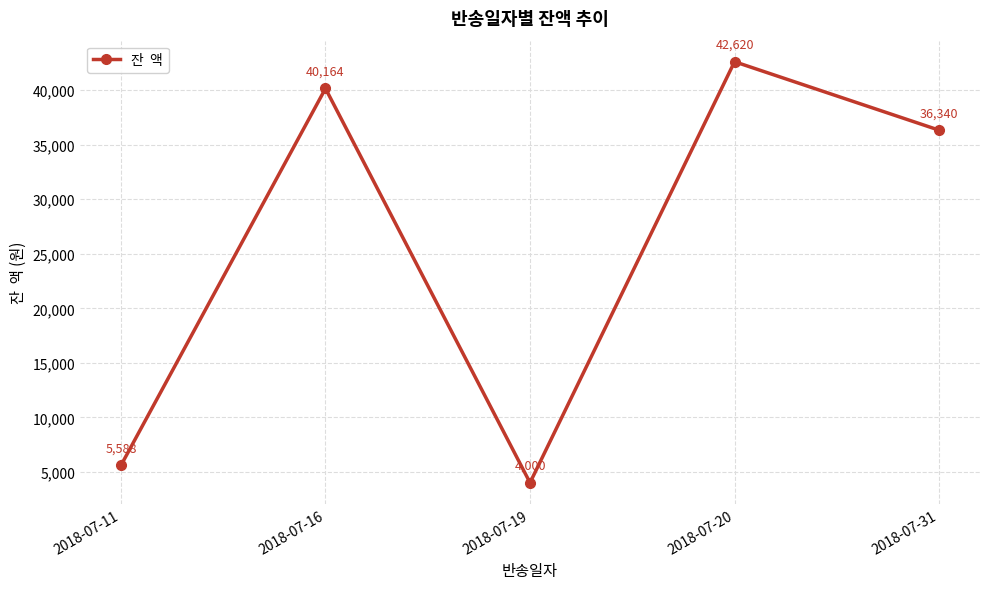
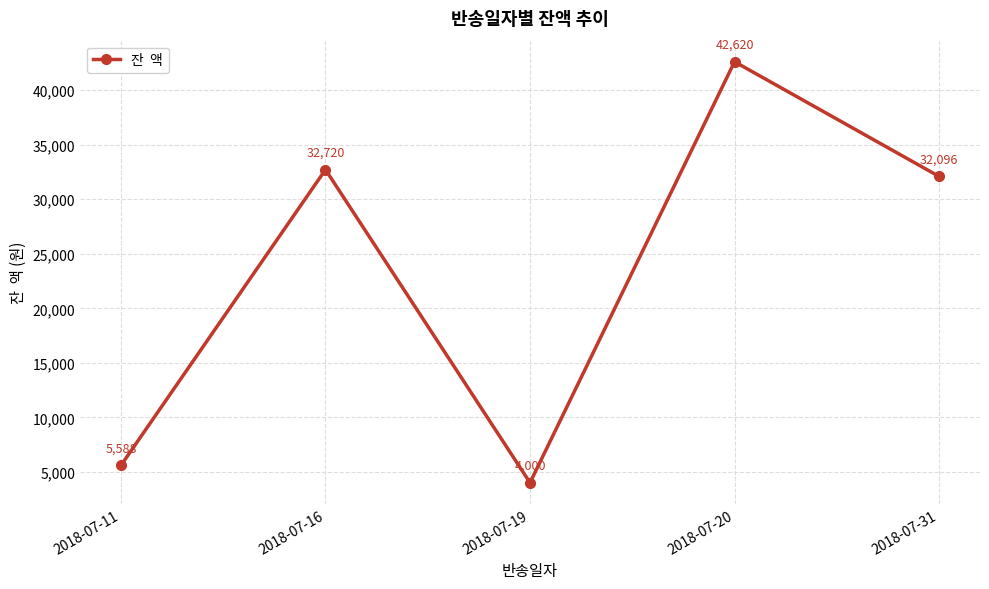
2018-07-16: 40,164 -> 32,720
2018-07-31: 36,340 -> 32,096
